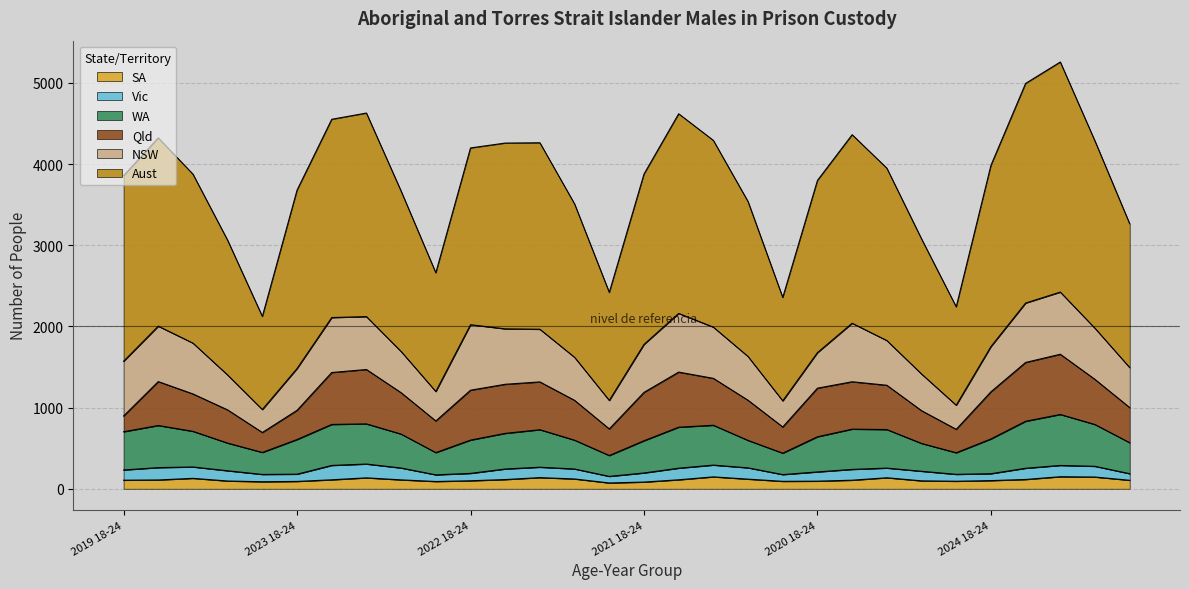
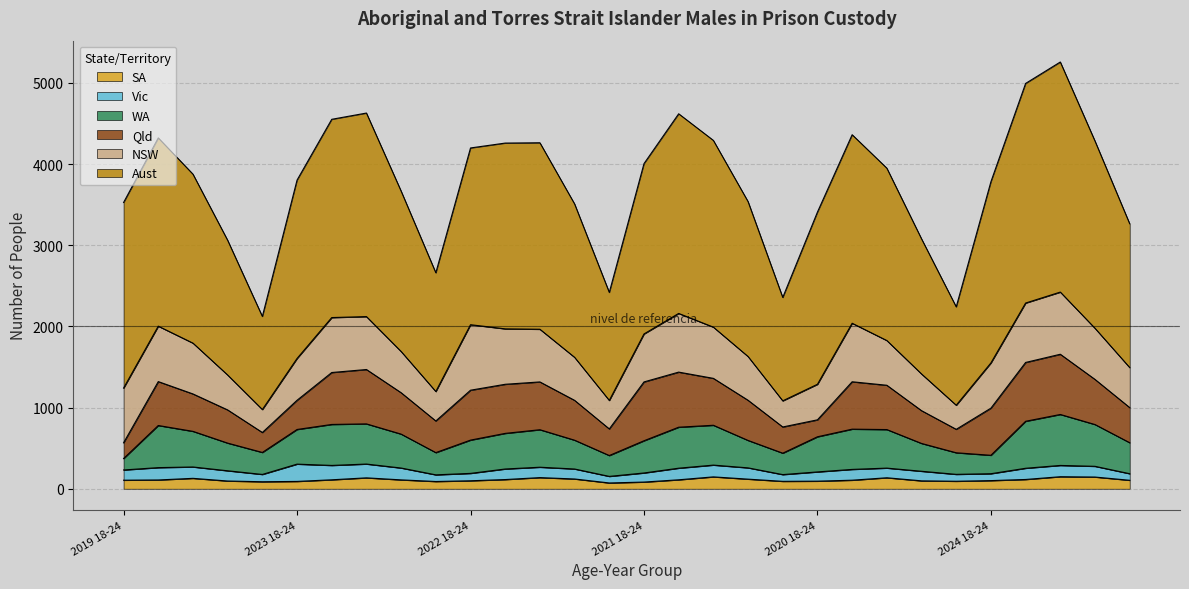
WA, 2019 18-24: 500 -> 100
Vic, 2023 18-24: 100 -> 200
Qld, 2021 18-24: 600 -> 700
Qld, 2020 18-24: 600 -> 200
WA, 2024 18-24: 400 -> 200
